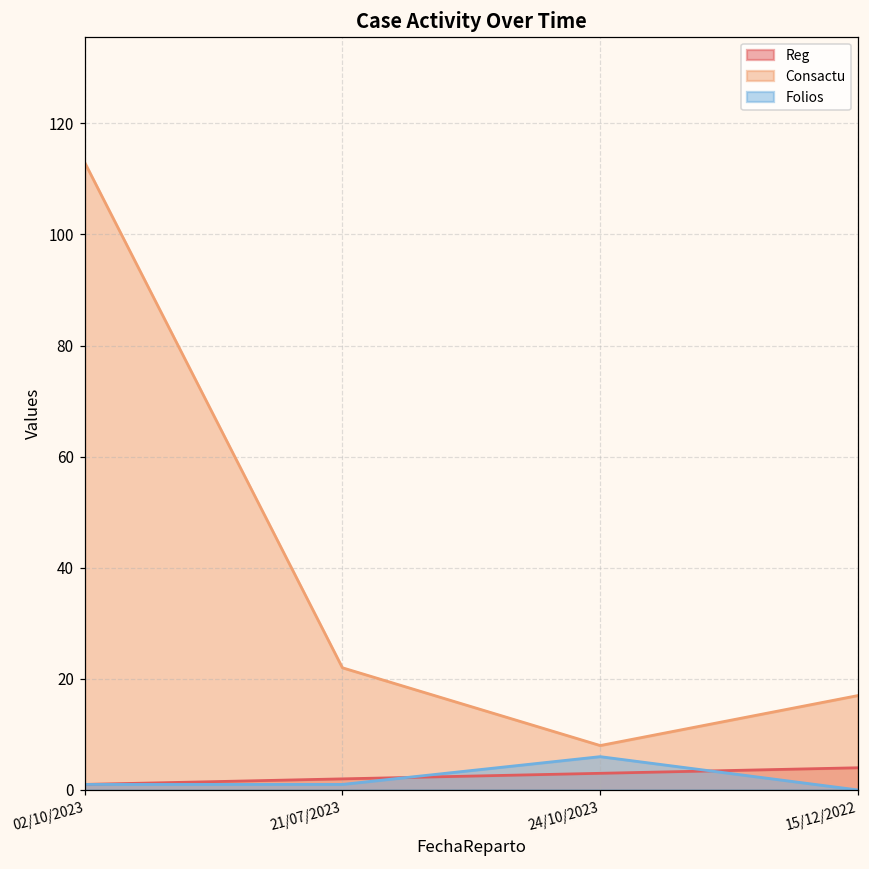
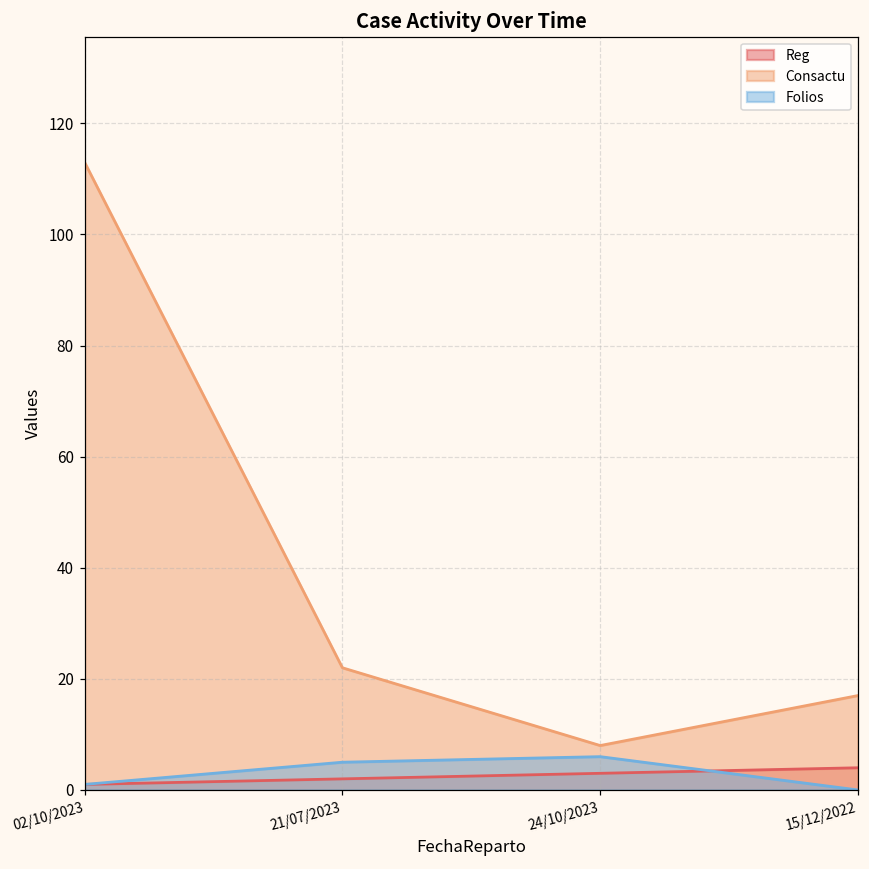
Folios, 21/07/2023: 1 -> 5
